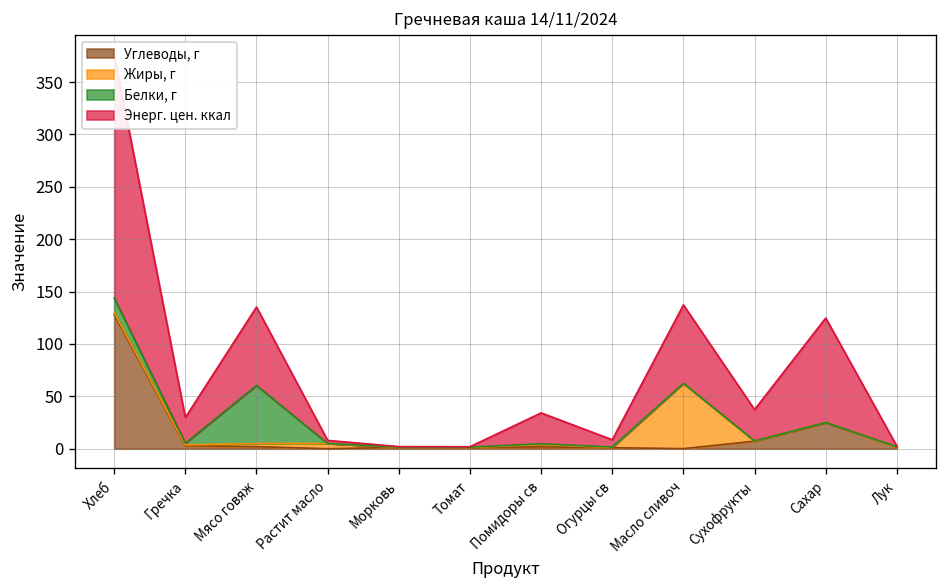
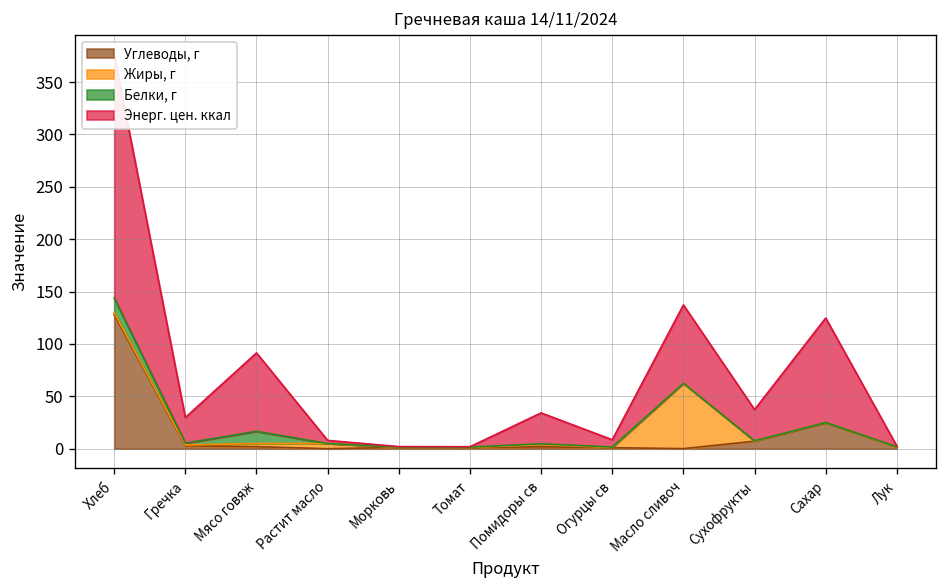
Белки, г, Мясо говяж: 60 -> 10
